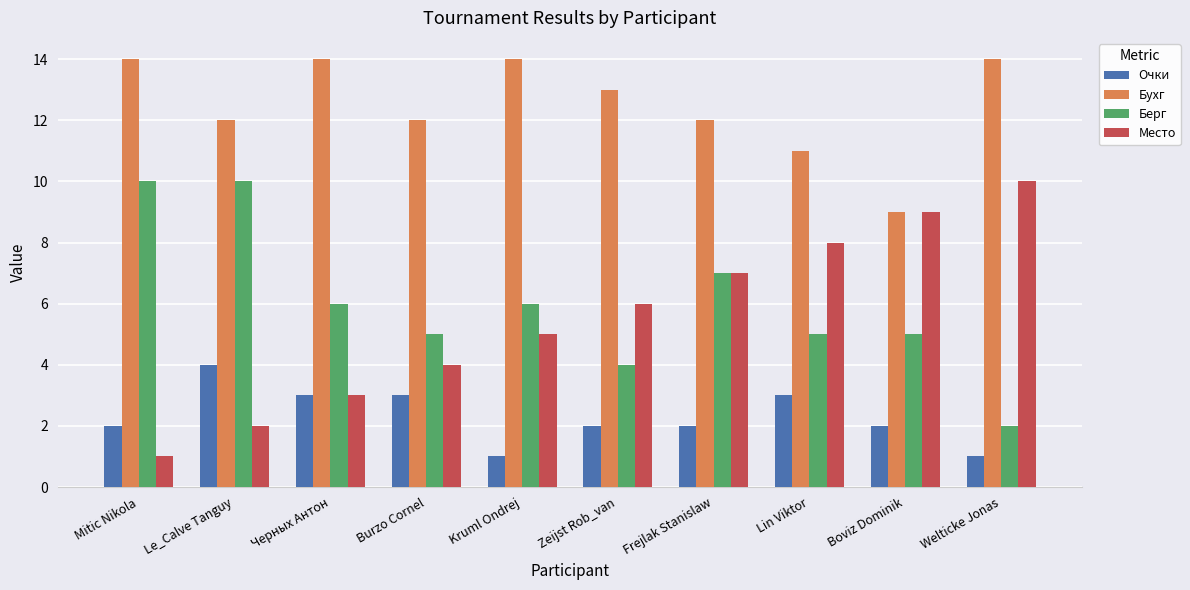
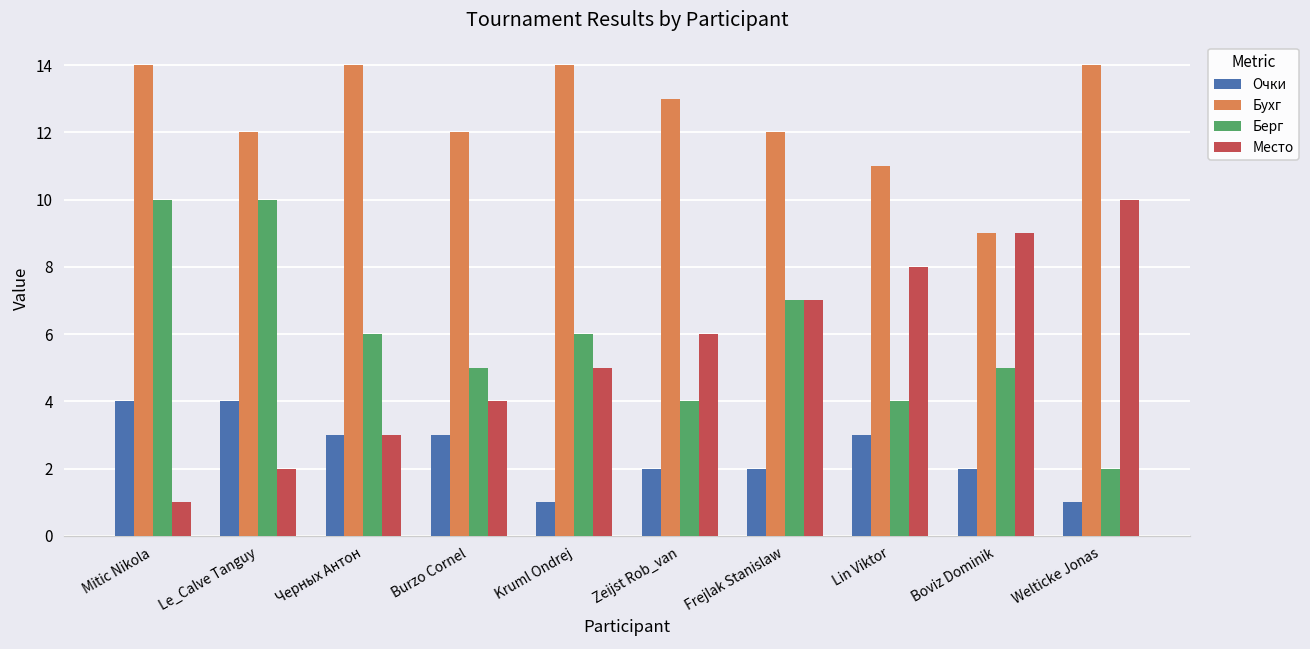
Очки, Mitic Nikola: 2 -> 4
Берг, Lin Viktor: 5 -> 4
